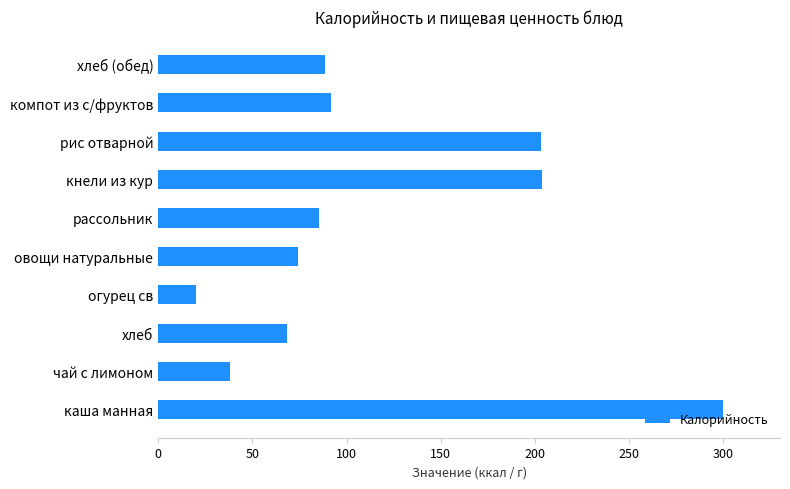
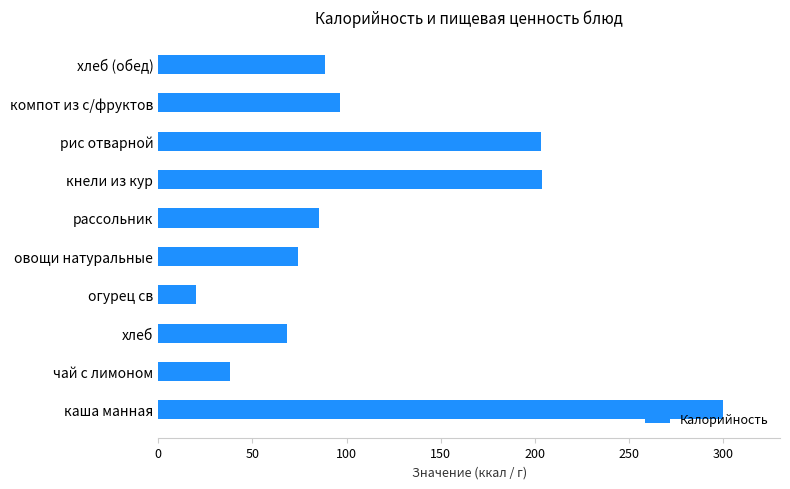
компот из с/фруктов: 91 -> 97
